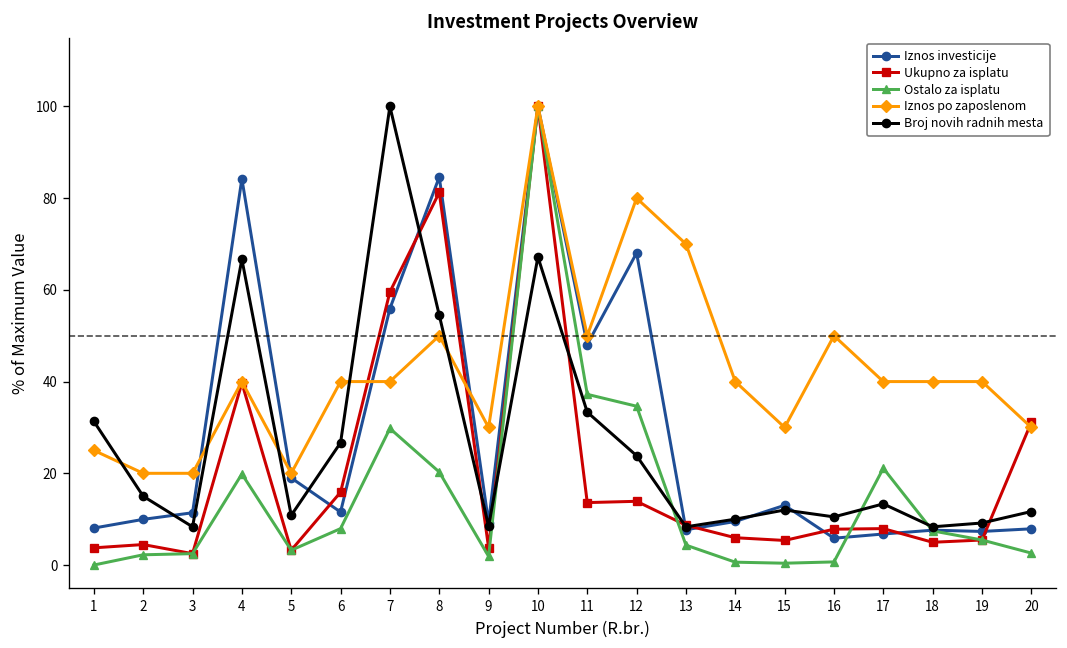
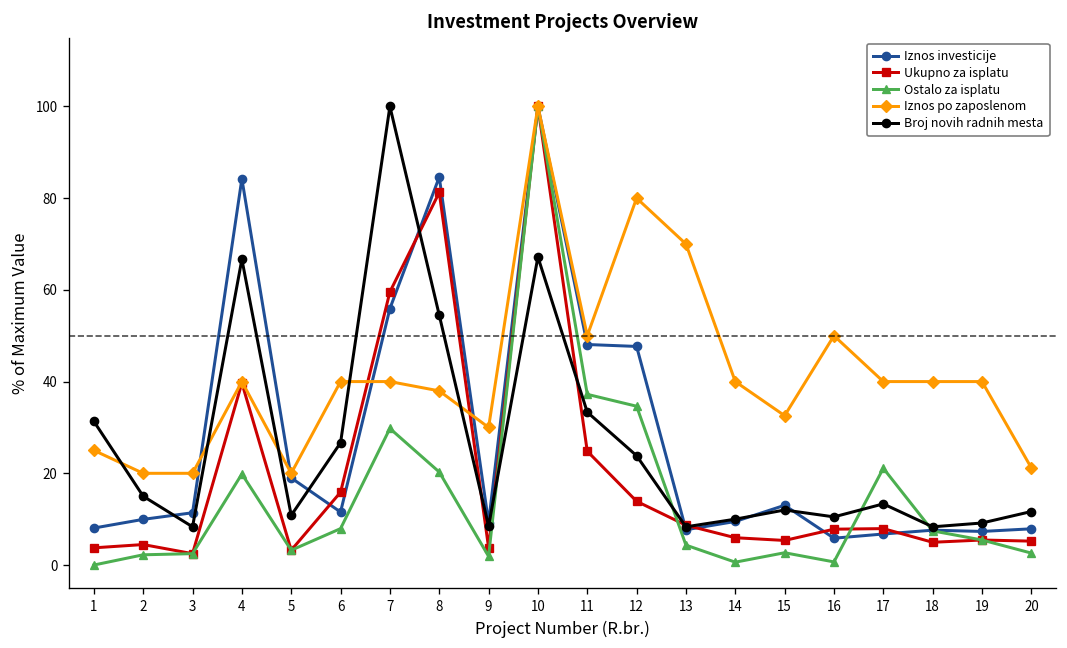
Iznos po zaposlenom, 8: 50 -> 38
Ukupno za isplatu, 11: 14 -> 25
Iznos investicije, 12: 68 -> 48
Ostalo za isplatu, 15: 0 -> 3
Iznos po zaposlenom, 15: 30 -> 33
Ukupno za isplatu, 20: 31 -> 5
Iznos po zaposlenom, 20: 30 -> 21
